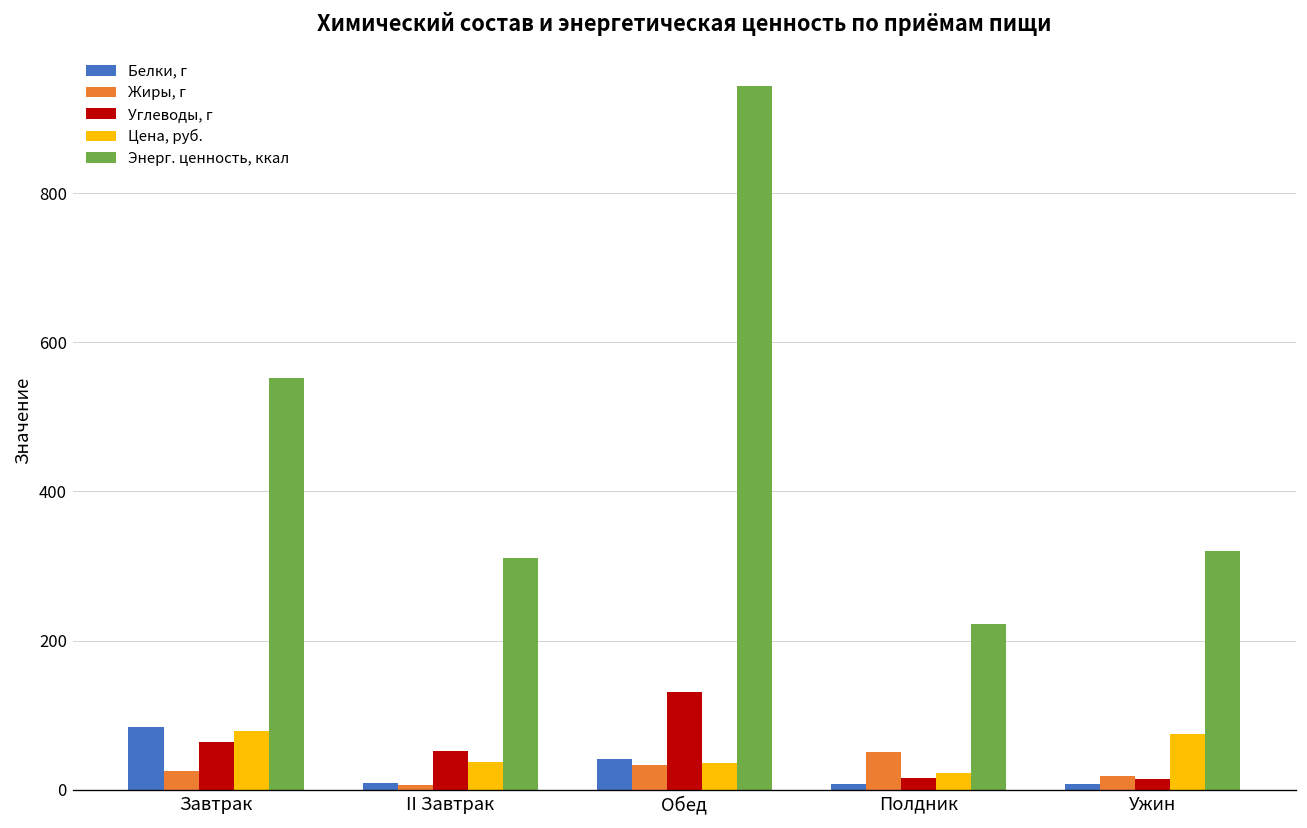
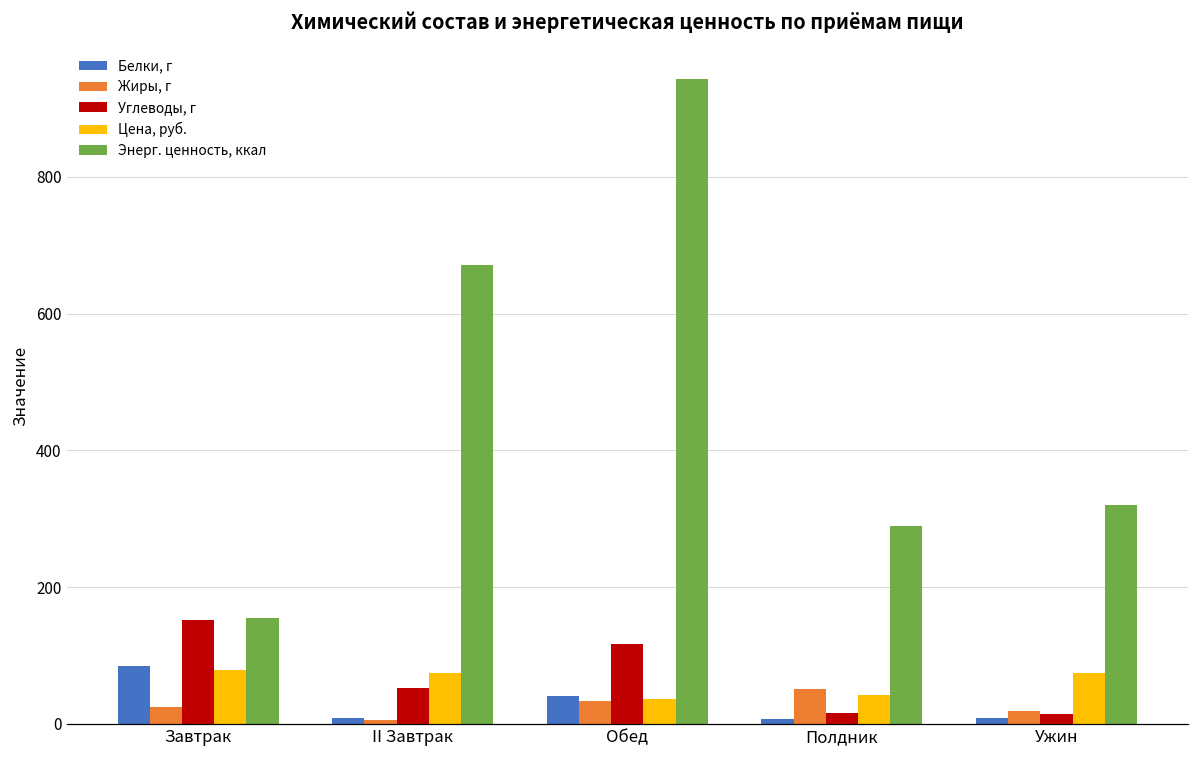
Углеводы, г, Завтрак: 60 -> 150
Энерг. ценность, ккал, Завтрак: 550 -> 150
Цена, руб., II Завтрак: 40 -> 80
Энерг. ценность, ккал, II Завтрак: 310 -> 670
Углеводы, г, Обед: 130 -> 120
Цена, руб., Полдник: 20 -> 40
Энерг. ценность, ккал, Полдник: 220 -> 290
